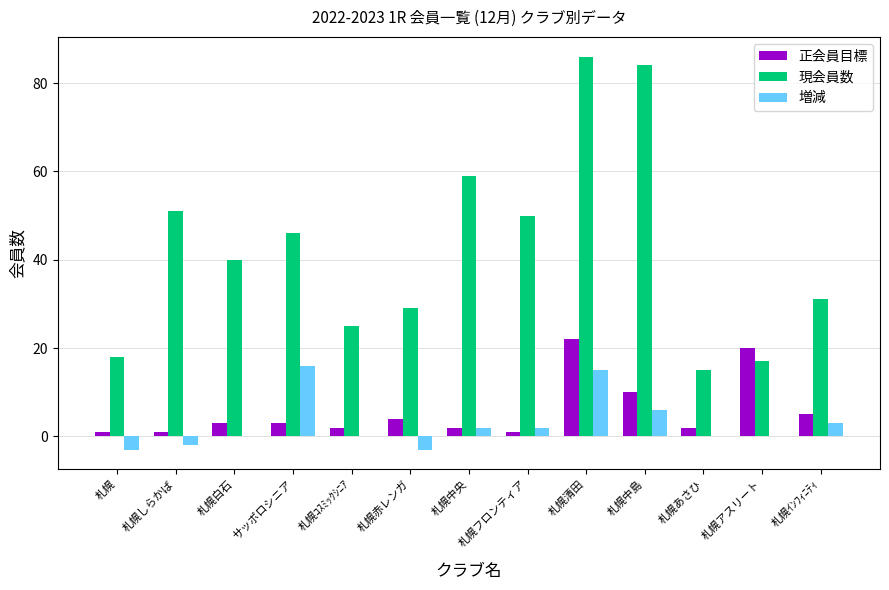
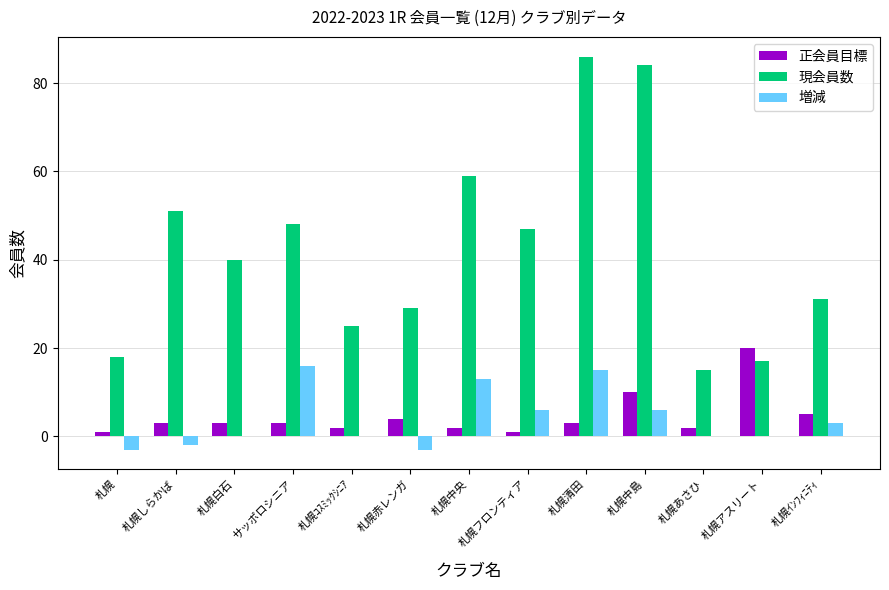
正会員目標, 札幌しらかば: 1 -> 3
現会員数, サッポロシニア: 46 -> 48
増減, 札幌中央: 2 -> 13
現会員数, 札幌フロンティア: 50 -> 47
増減, 札幌フロンティア: 2 -> 6
正会員目標, 札幌清田: 22 -> 3
